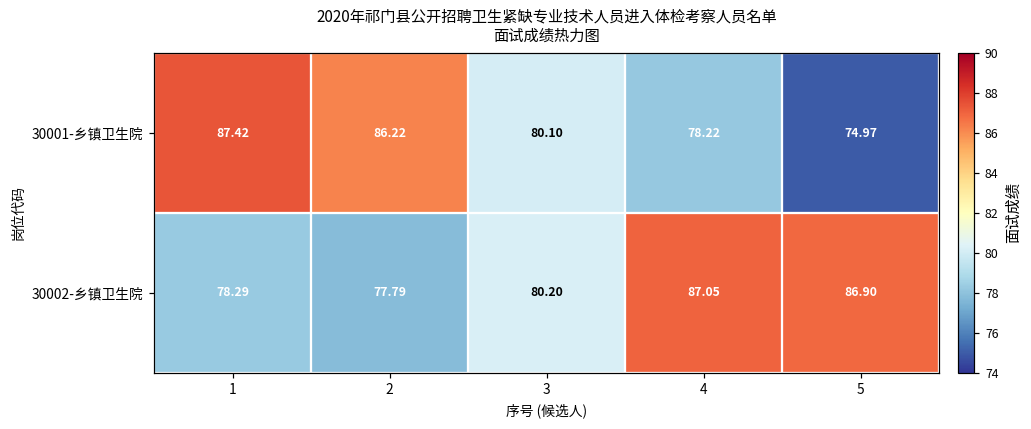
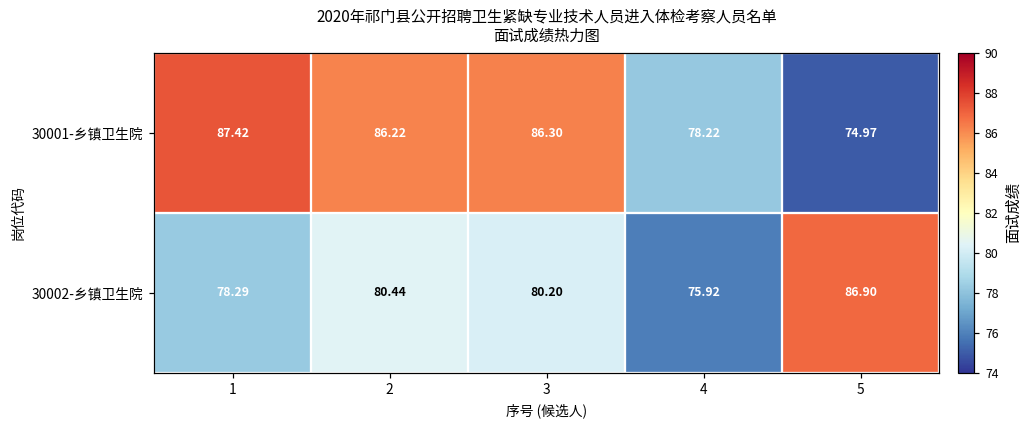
30001-乡镇卫生院, 3: 80.10 -> 86.30
30002-乡镇卫生院, 2: 77.79 -> 80.44
30002-乡镇卫生院, 4: 87.05 -> 75.92
